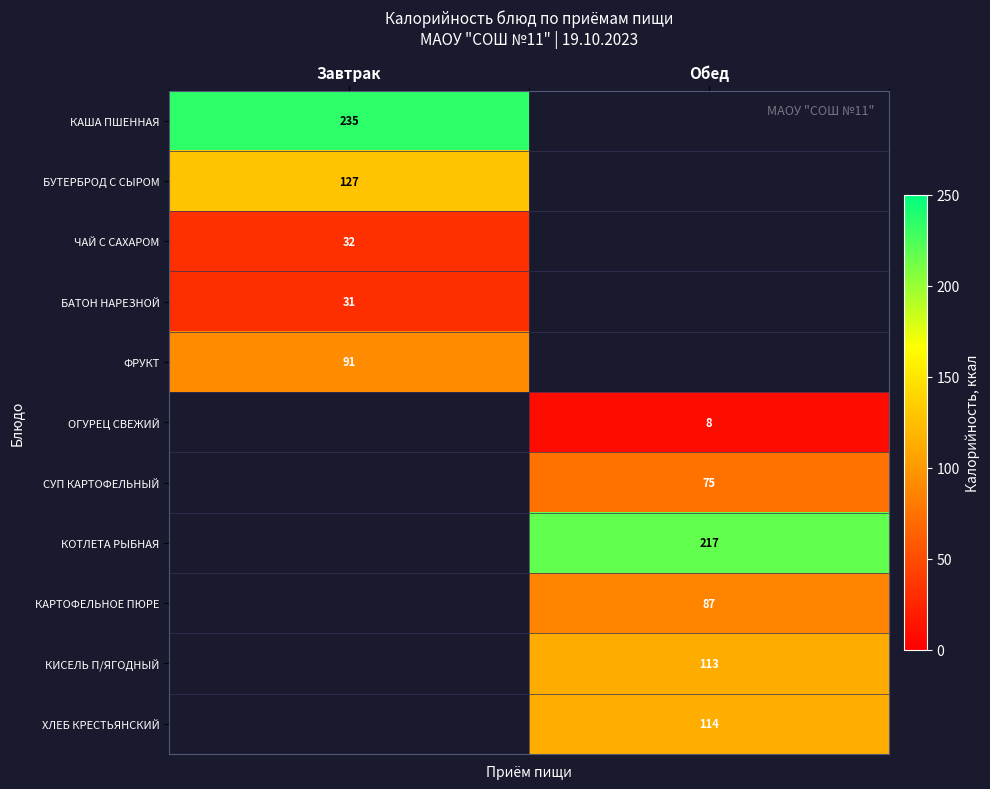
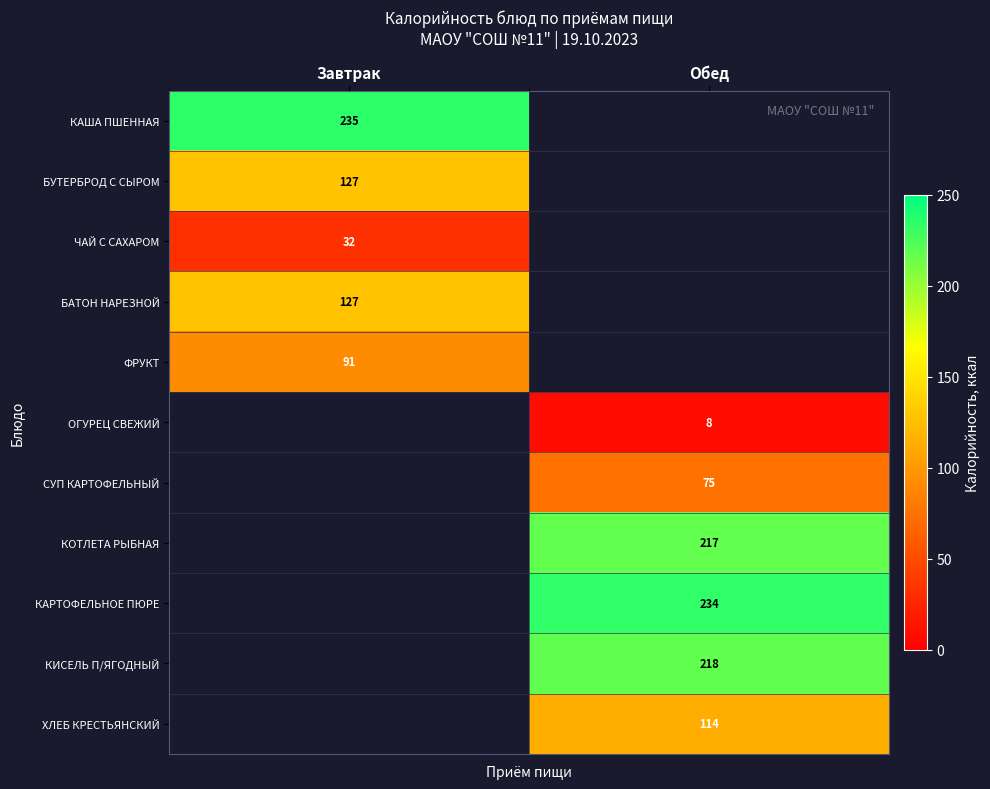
БАТОН НАРЕЗНОЙ, Завтрак: 31 -> 127
КАРТОФЕЛЬНОЕ ПЮРЕ, Обед: 87 -> 234
КИСЕЛЬ П/ЯГОДНЫЙ, Обед: 113 -> 218
